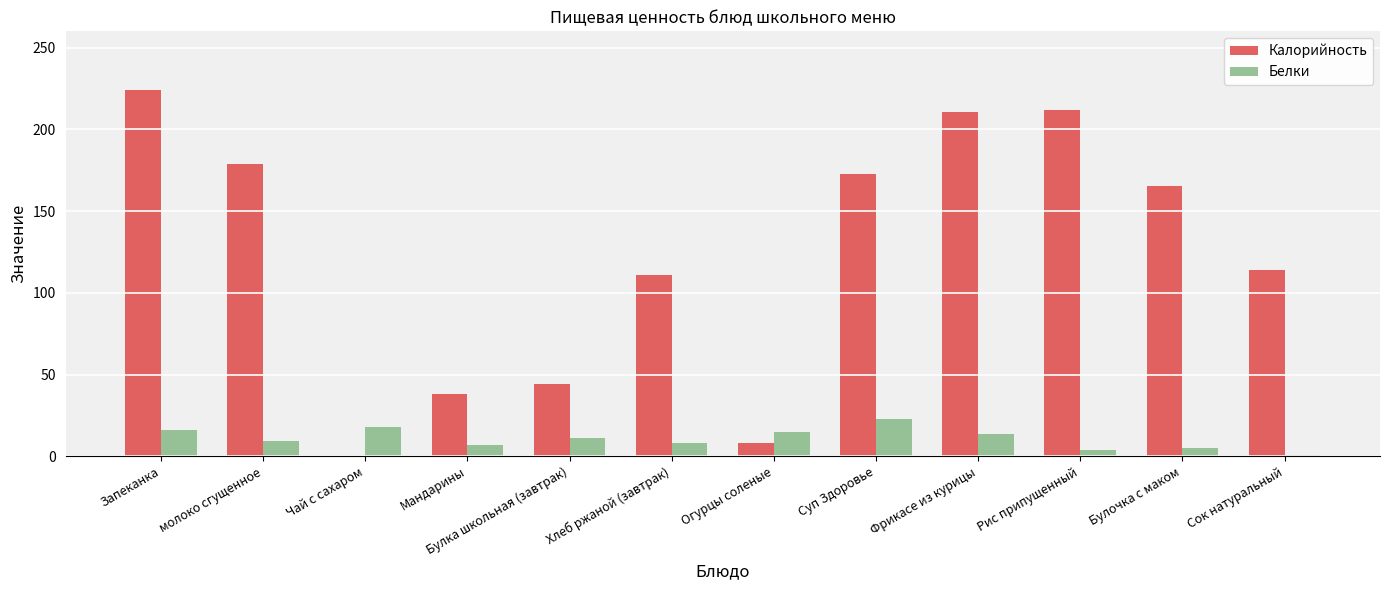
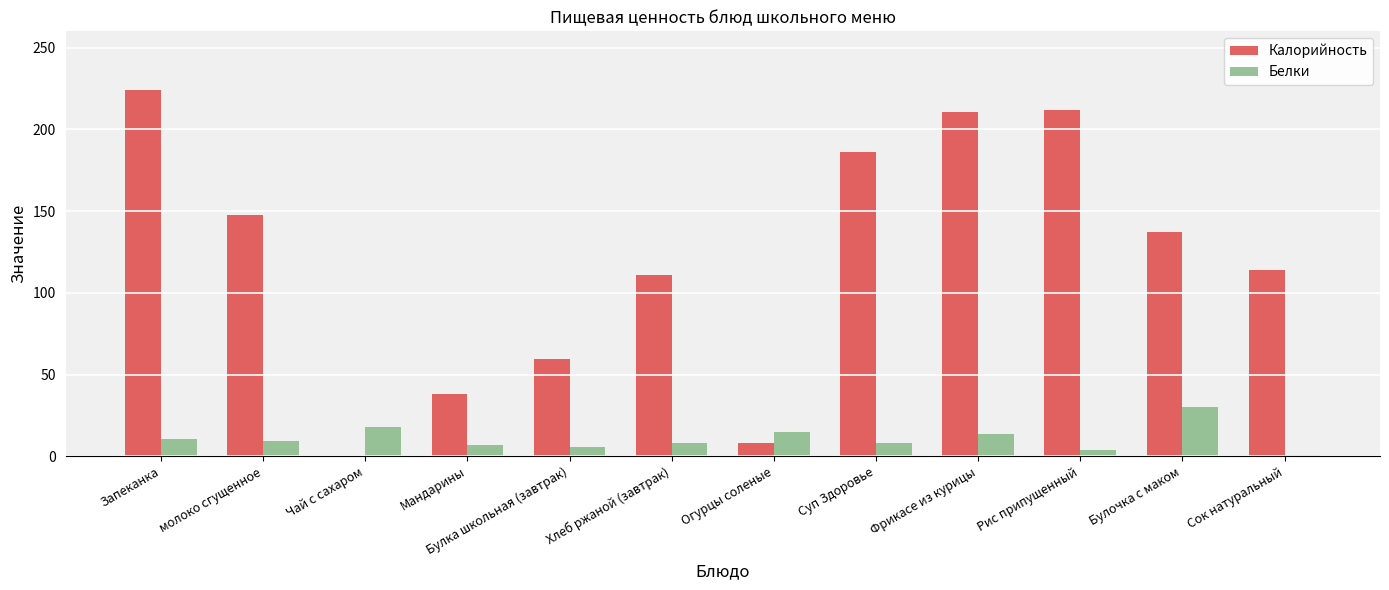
Белки, Запеканка: 16 -> 10
Калорийность, молоко сгущенное: 179 -> 148
Калорийность, Булка школьная (завтрак): 44 -> 59
Белки, Булка школьная (завтрак): 11 -> 5
Калорийность, Суп Здоровье: 172 -> 186
Белки, Суп Здоровье: 23 -> 8
Калорийность, Булочка с маком: 165 -> 137
Белки, Булочка с маком: 5 -> 30
